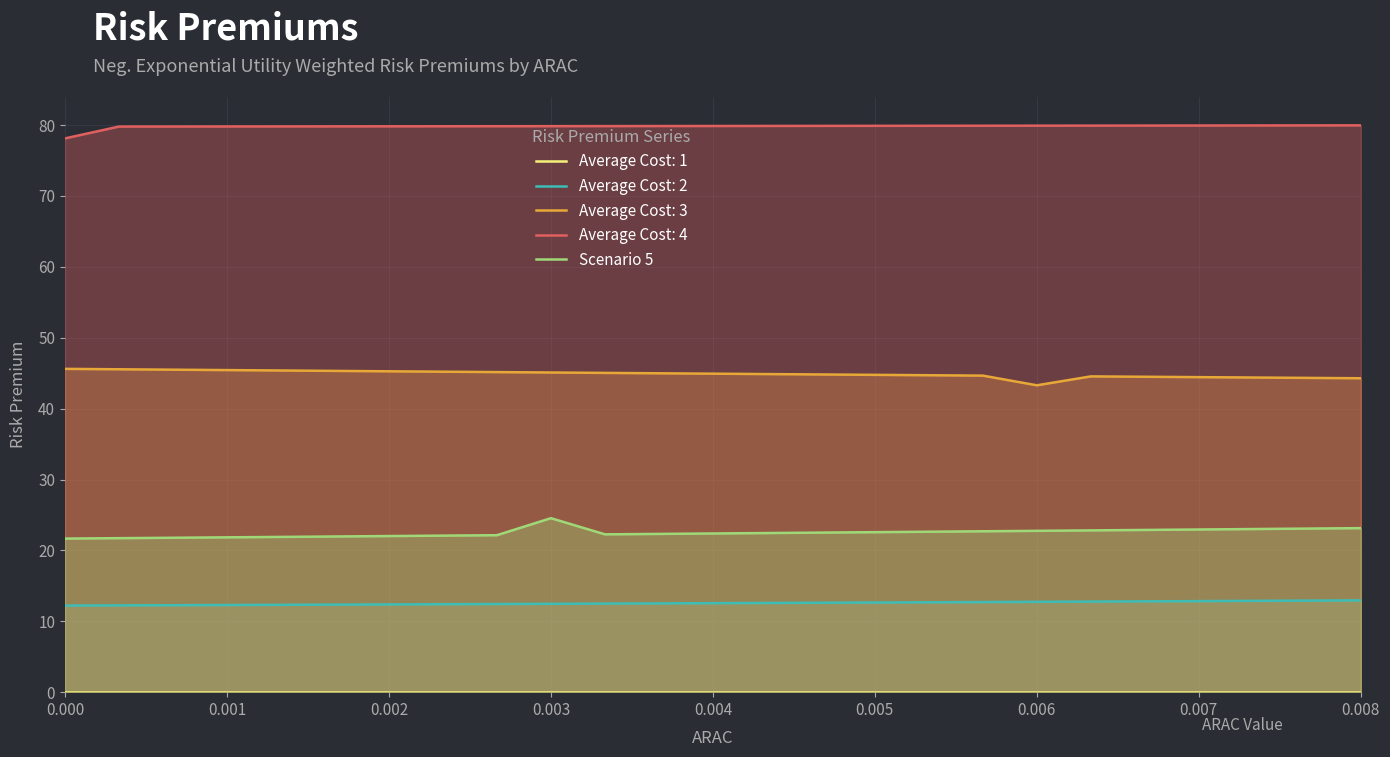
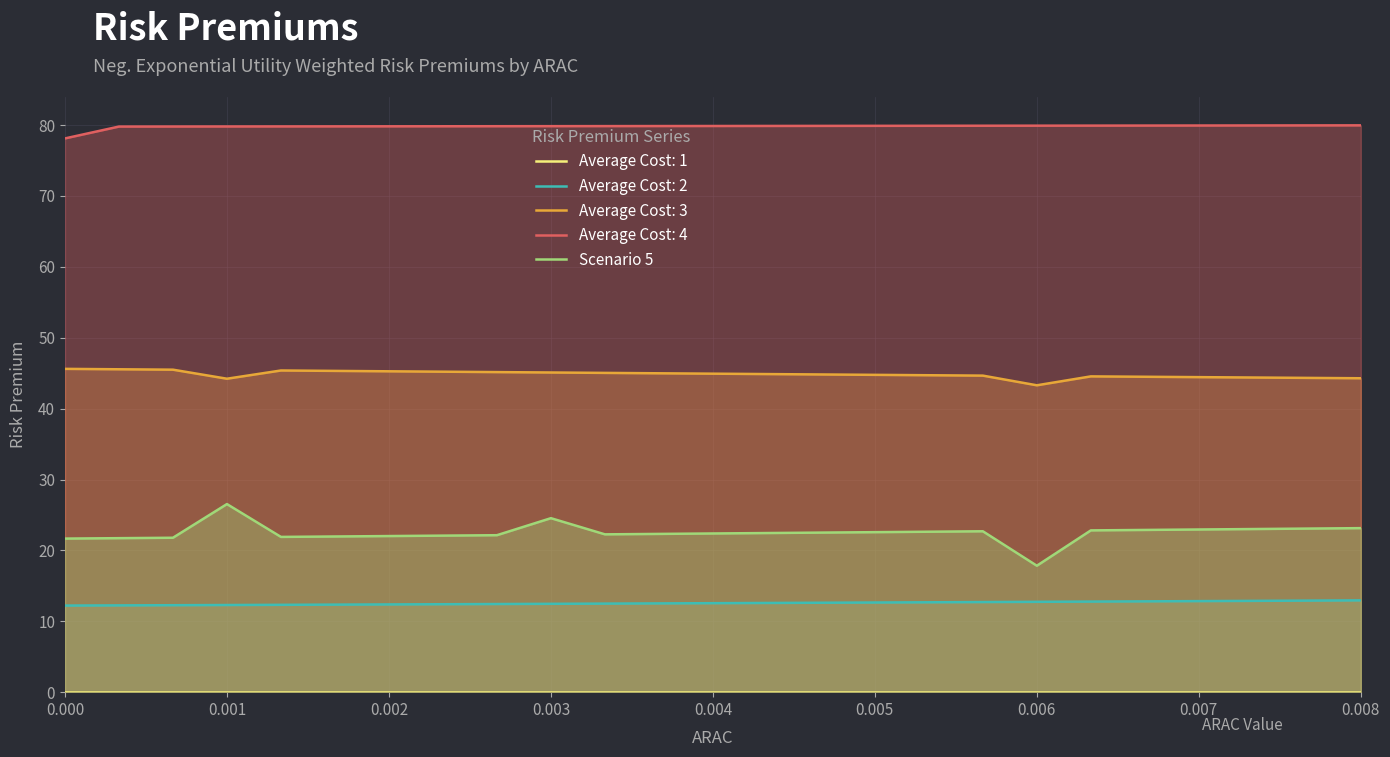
Average Cost: 3, 0.001: 45 -> 44
Scenario 5, 0.001: 22 -> 27
Scenario 5, 0.006: 23 -> 18
